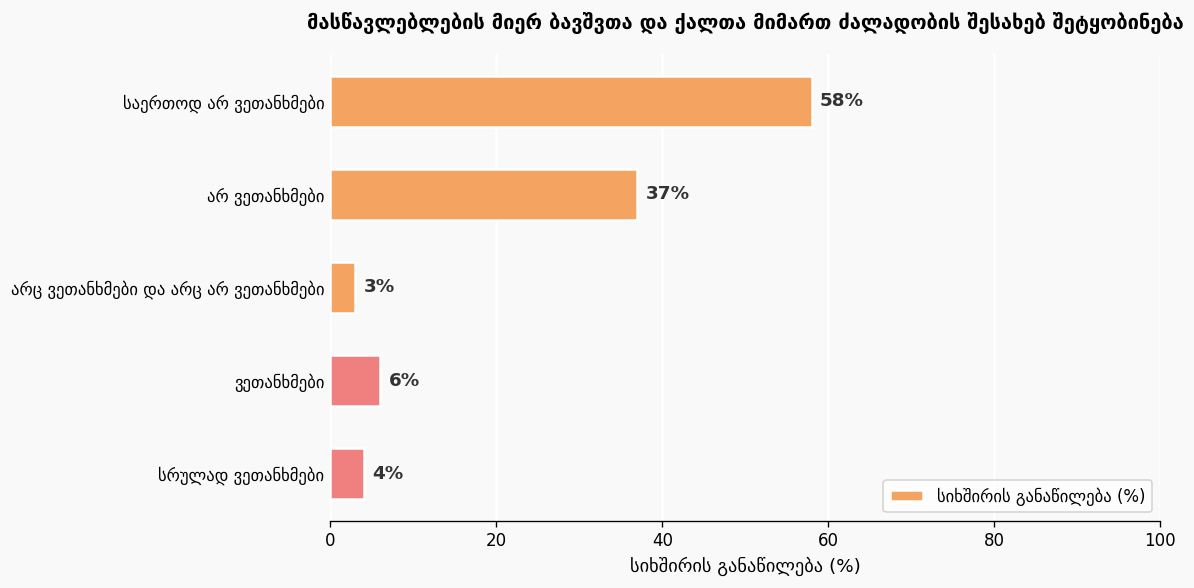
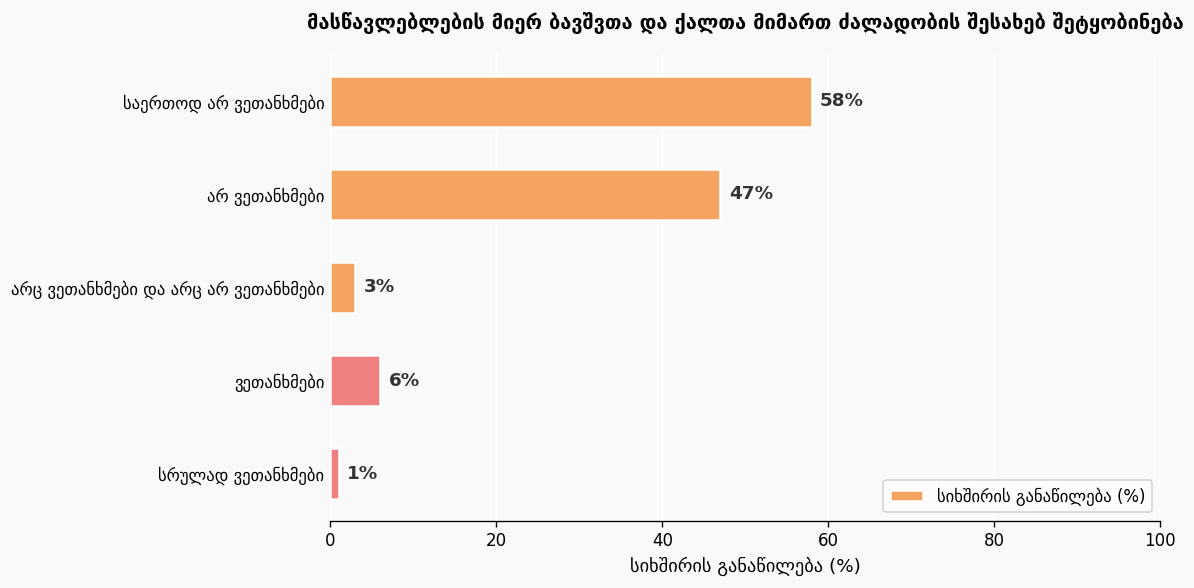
არ ვეთანხმები: 37% -> 47%
სრულად ვეთანხმები: 4% -> 1%
